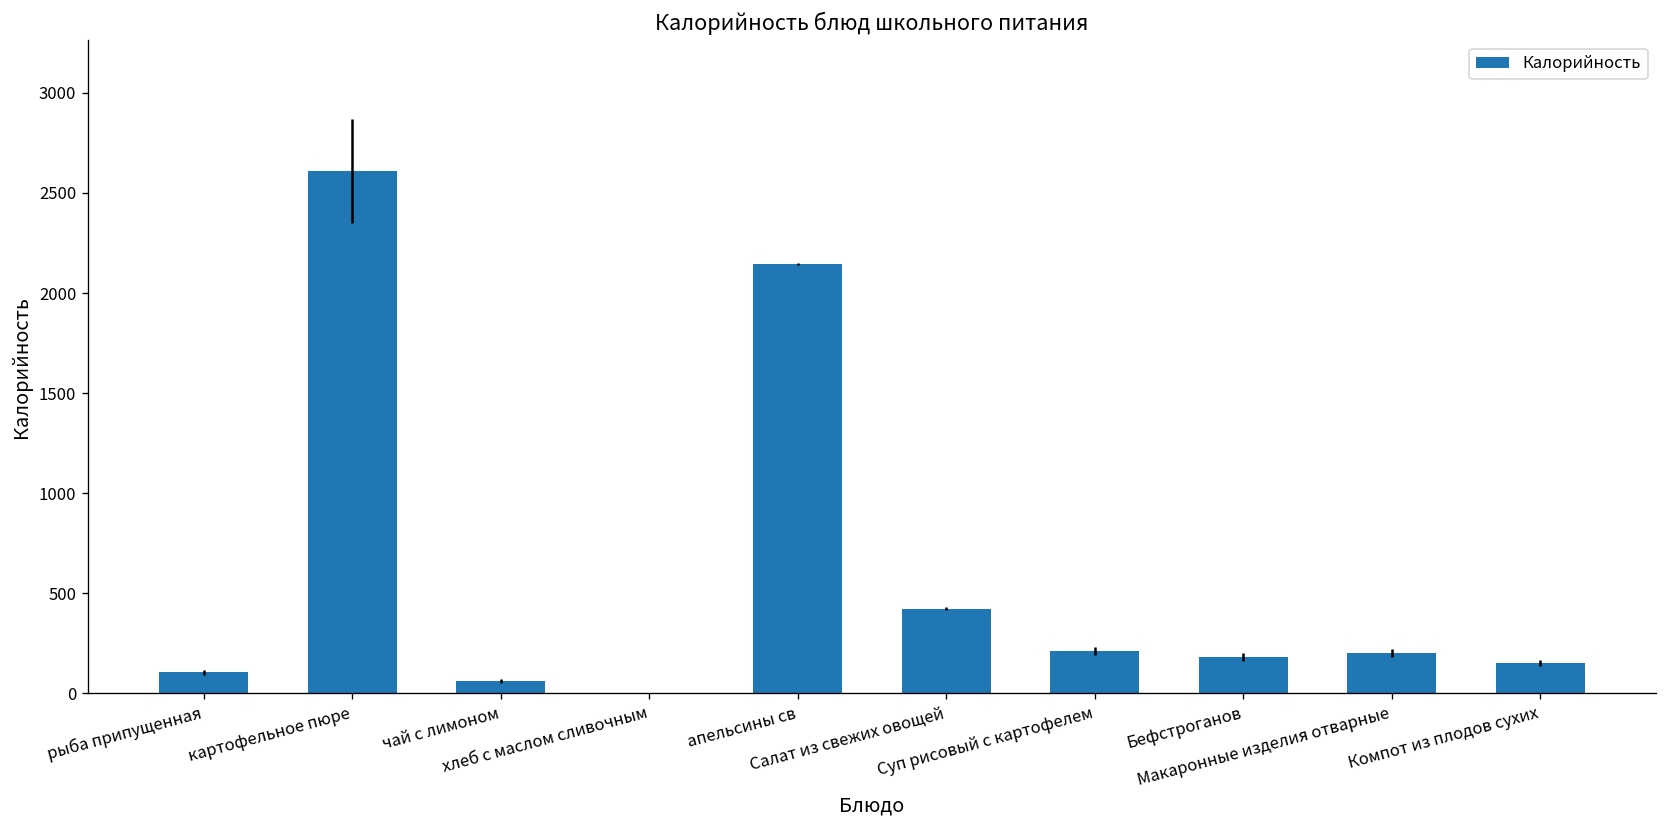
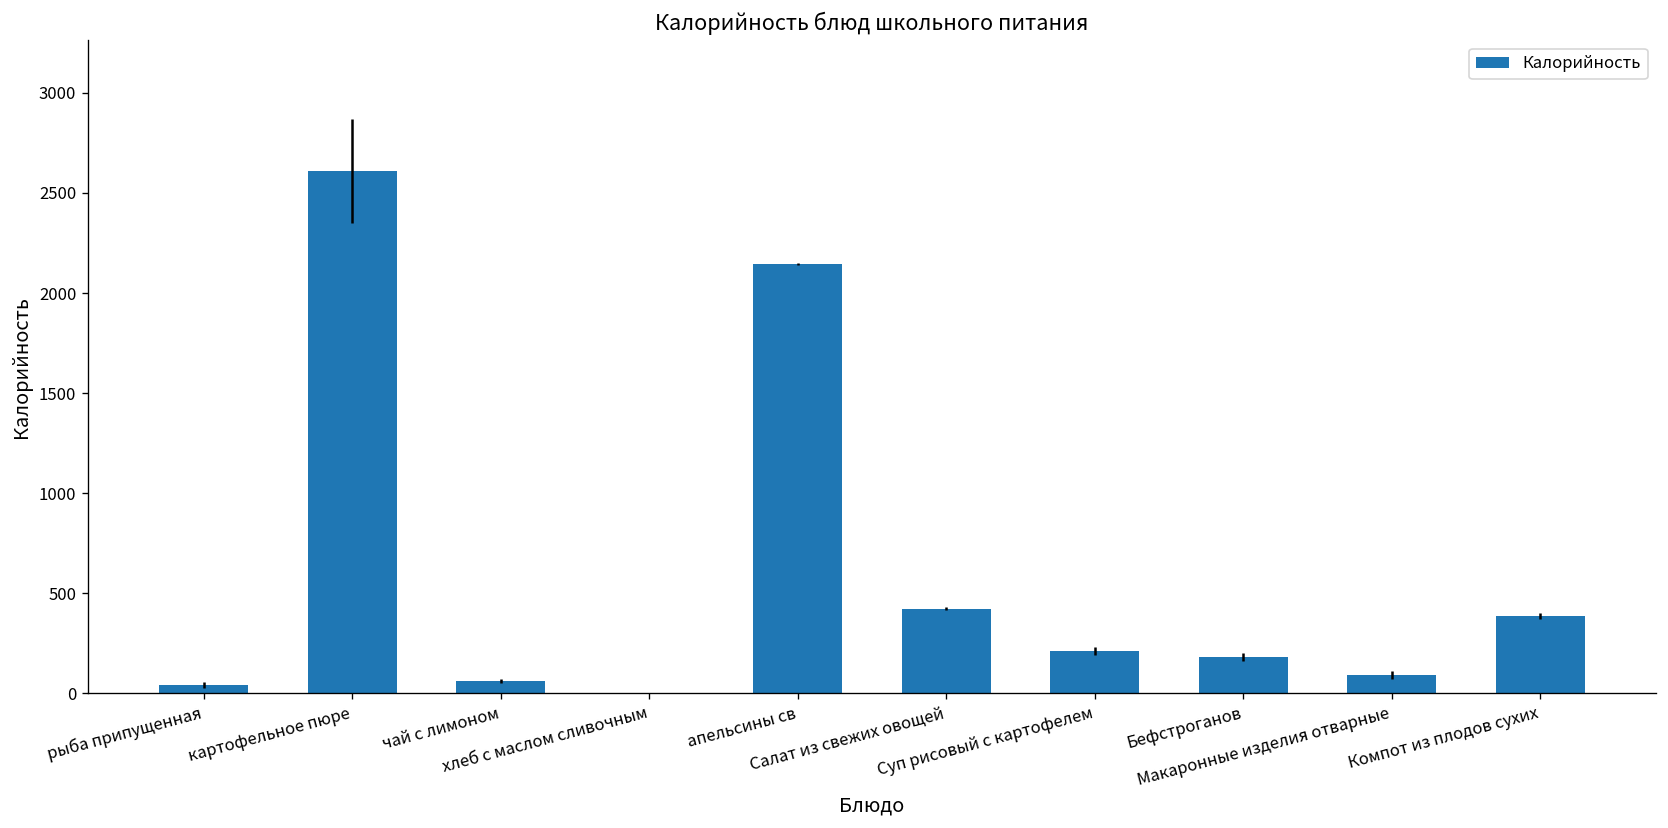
рыба припущенная: 110 -> 40
Макаронные изделия отварные: 200 -> 90
Компот из плодов сухих: 150 -> 390
